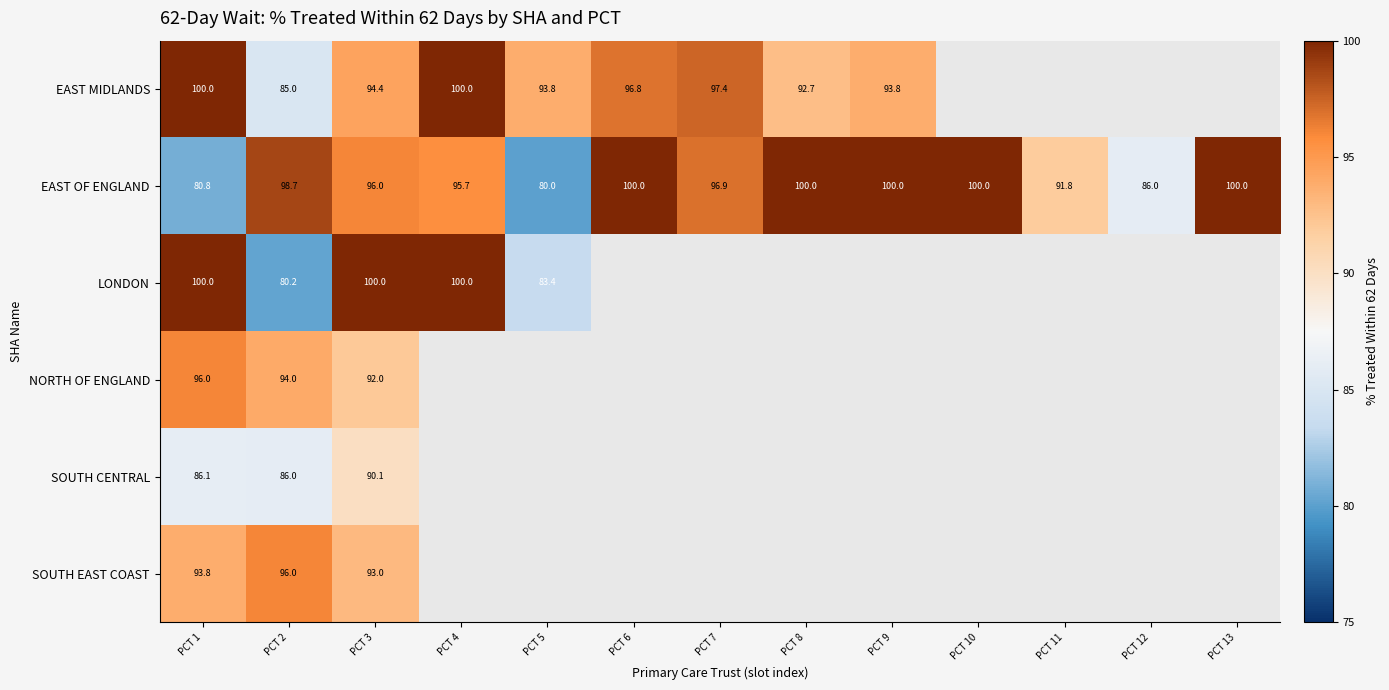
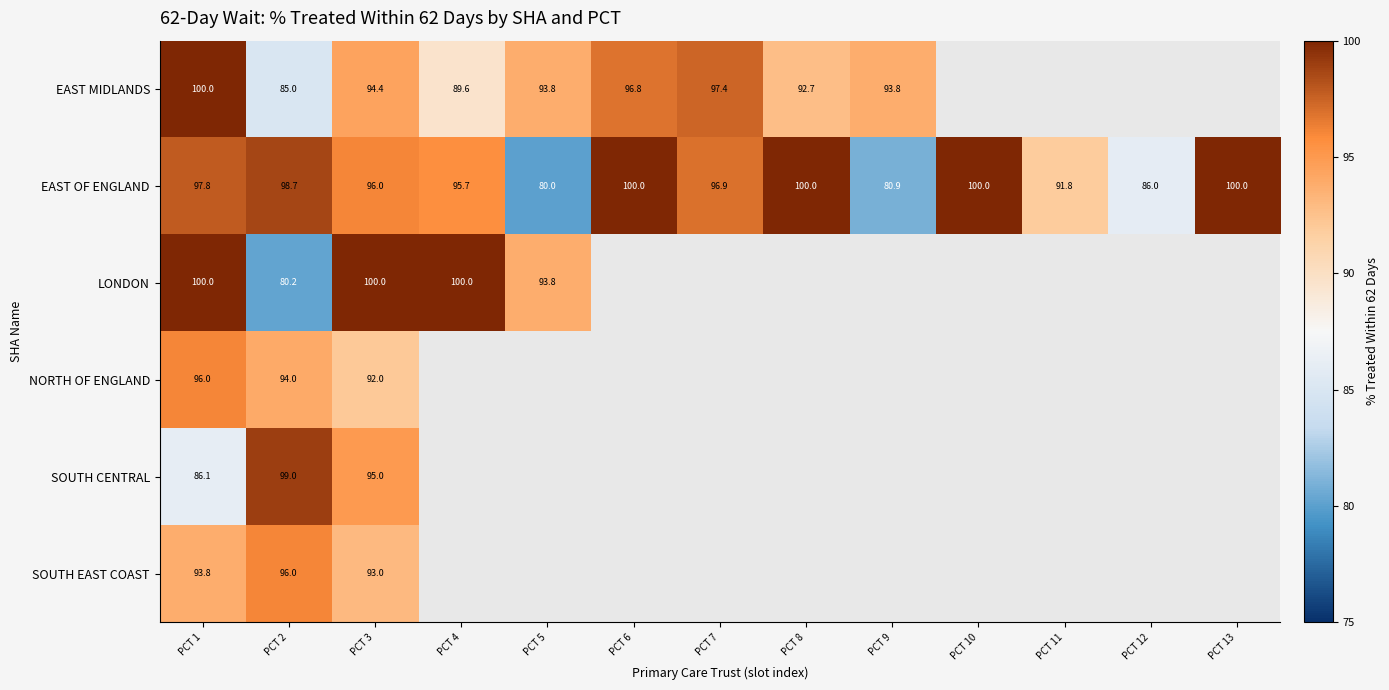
EAST MIDLANDS, PCT 4: 100.0 -> 89.6
EAST OF ENGLAND, PCT 1: 80.8 -> 97.8
EAST OF ENGLAND, PCT 9: 100.0 -> 80.9
LONDON, PCT 5: 83.4 -> 93.8
SOUTH CENTRAL, PCT 2: 86.0 -> 99.0
SOUTH CENTRAL, PCT 3: 90.1 -> 95.0
